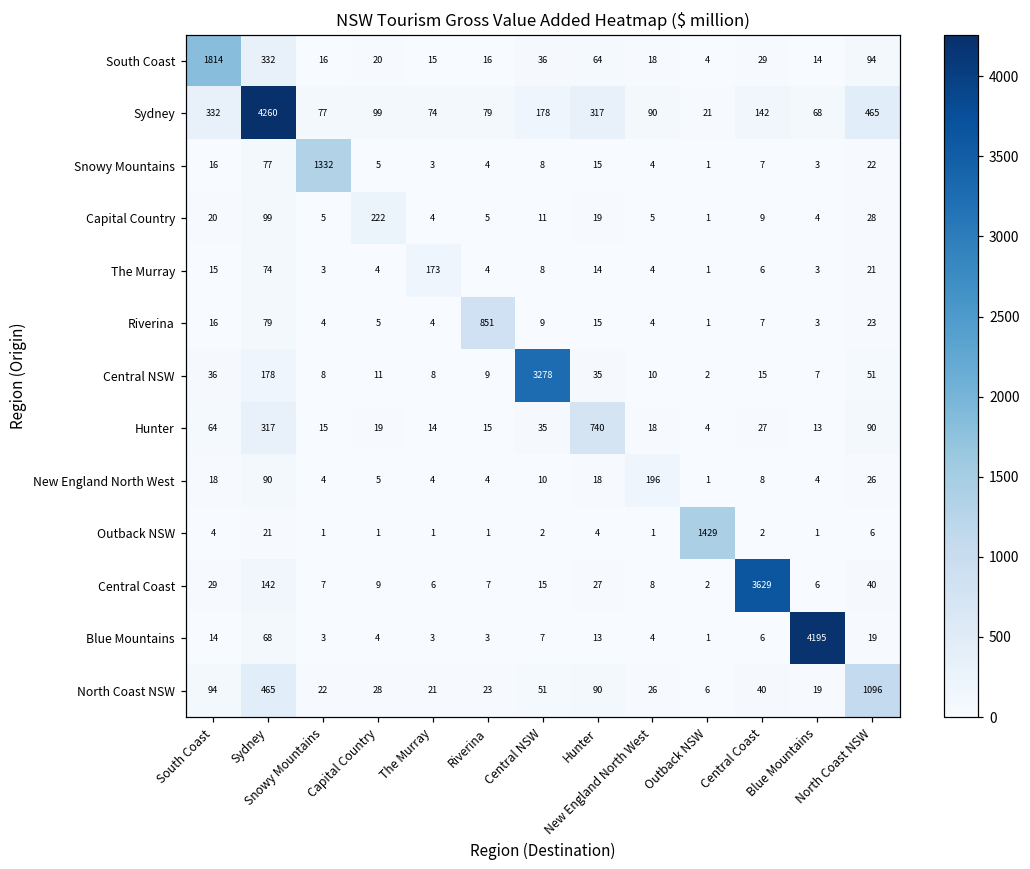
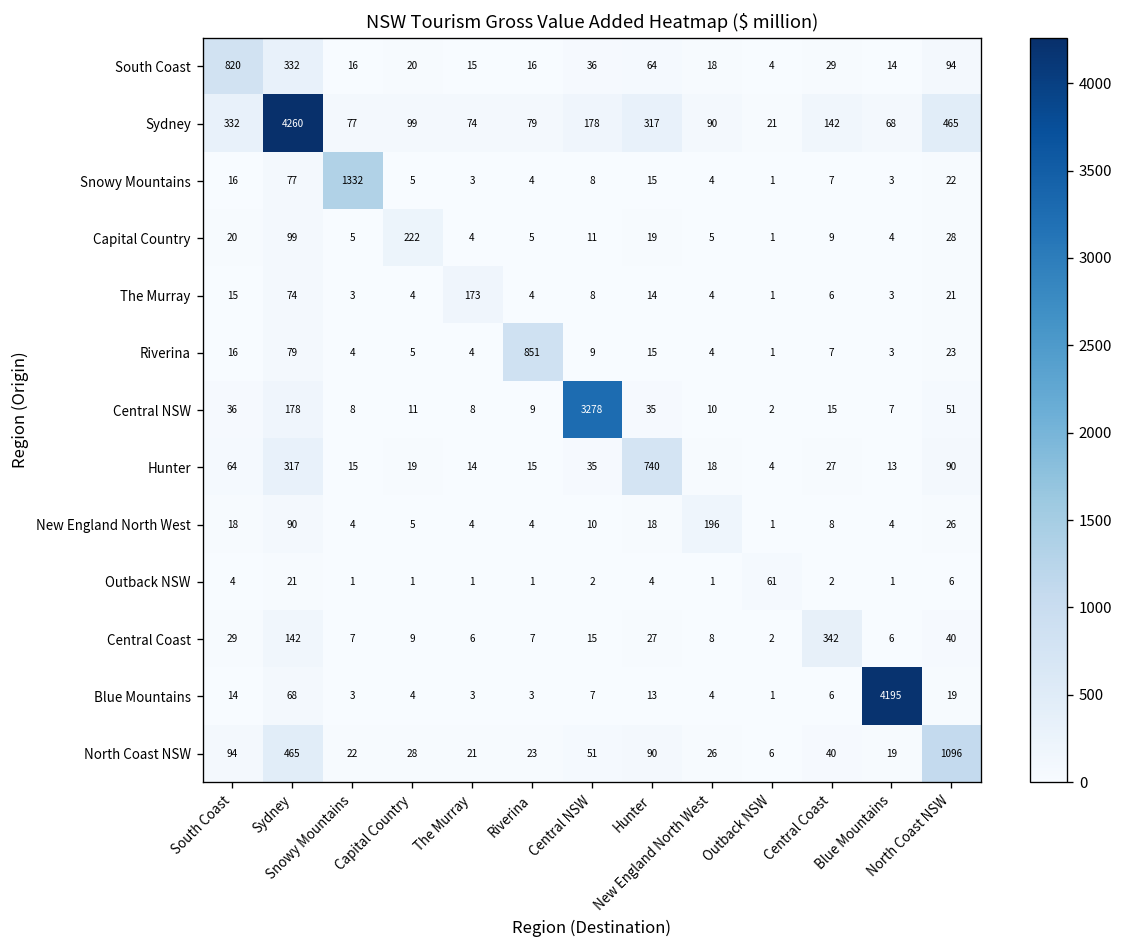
South Coast, South Coast: 1814 -> 820
Outback NSW, Outback NSW: 1429 -> 61
Central Coast, Central Coast: 3629 -> 342
